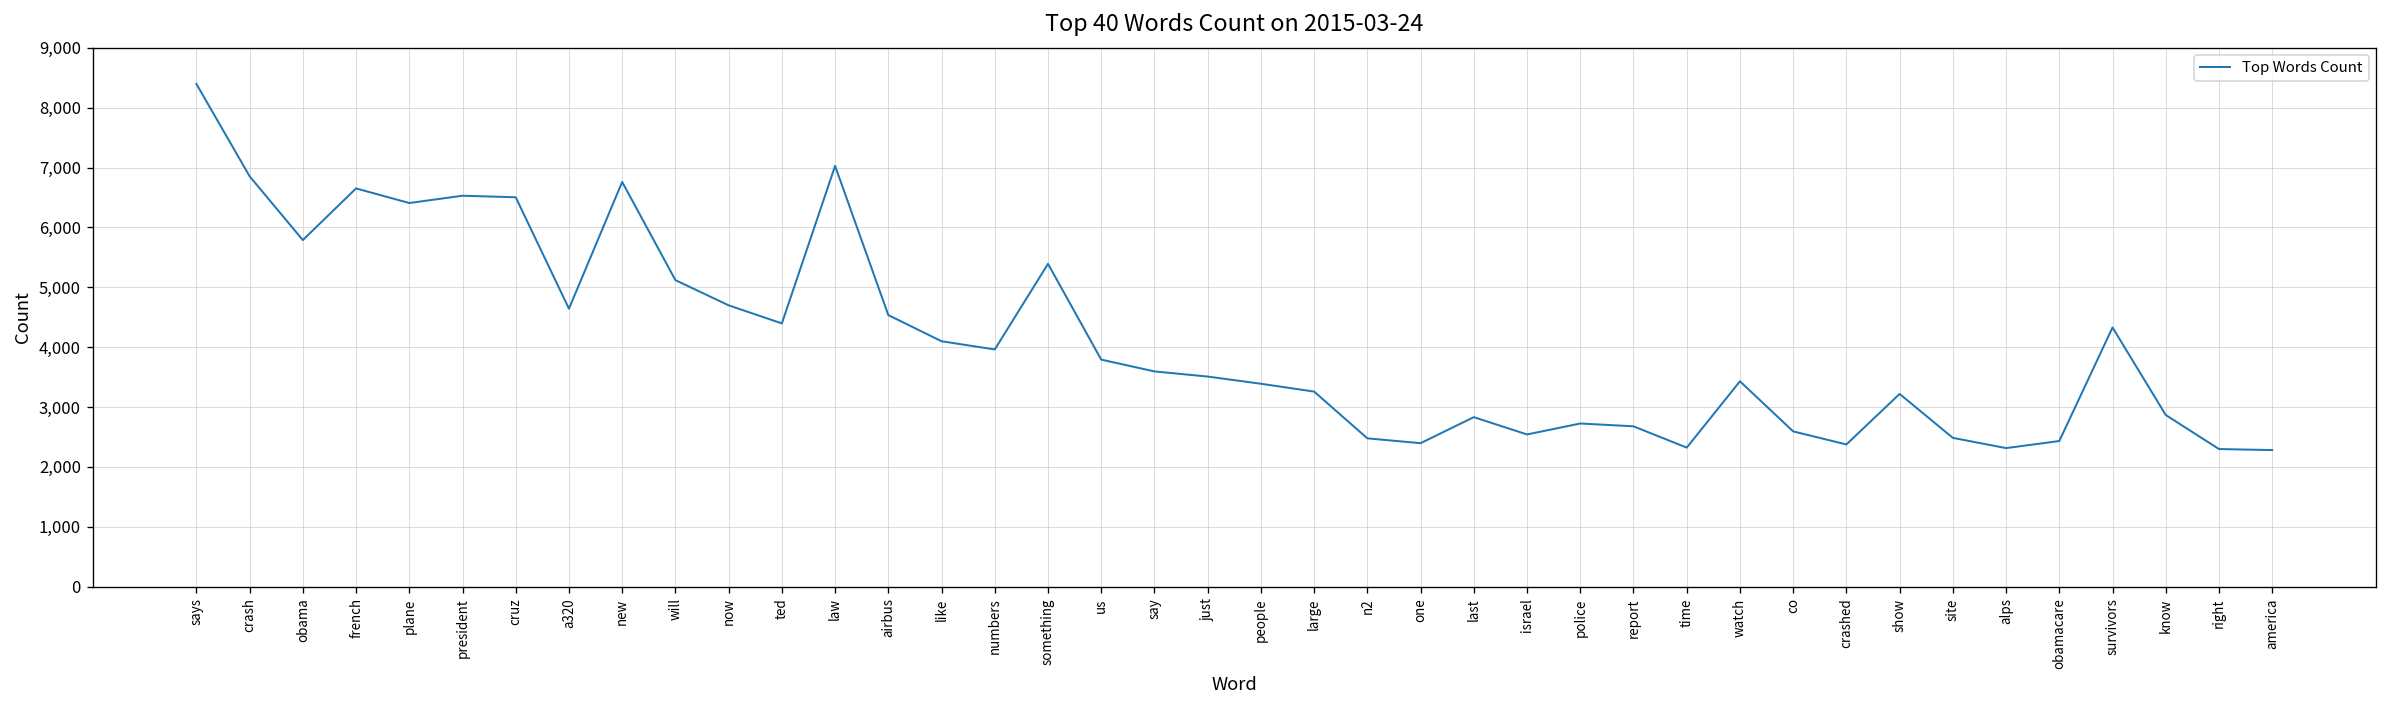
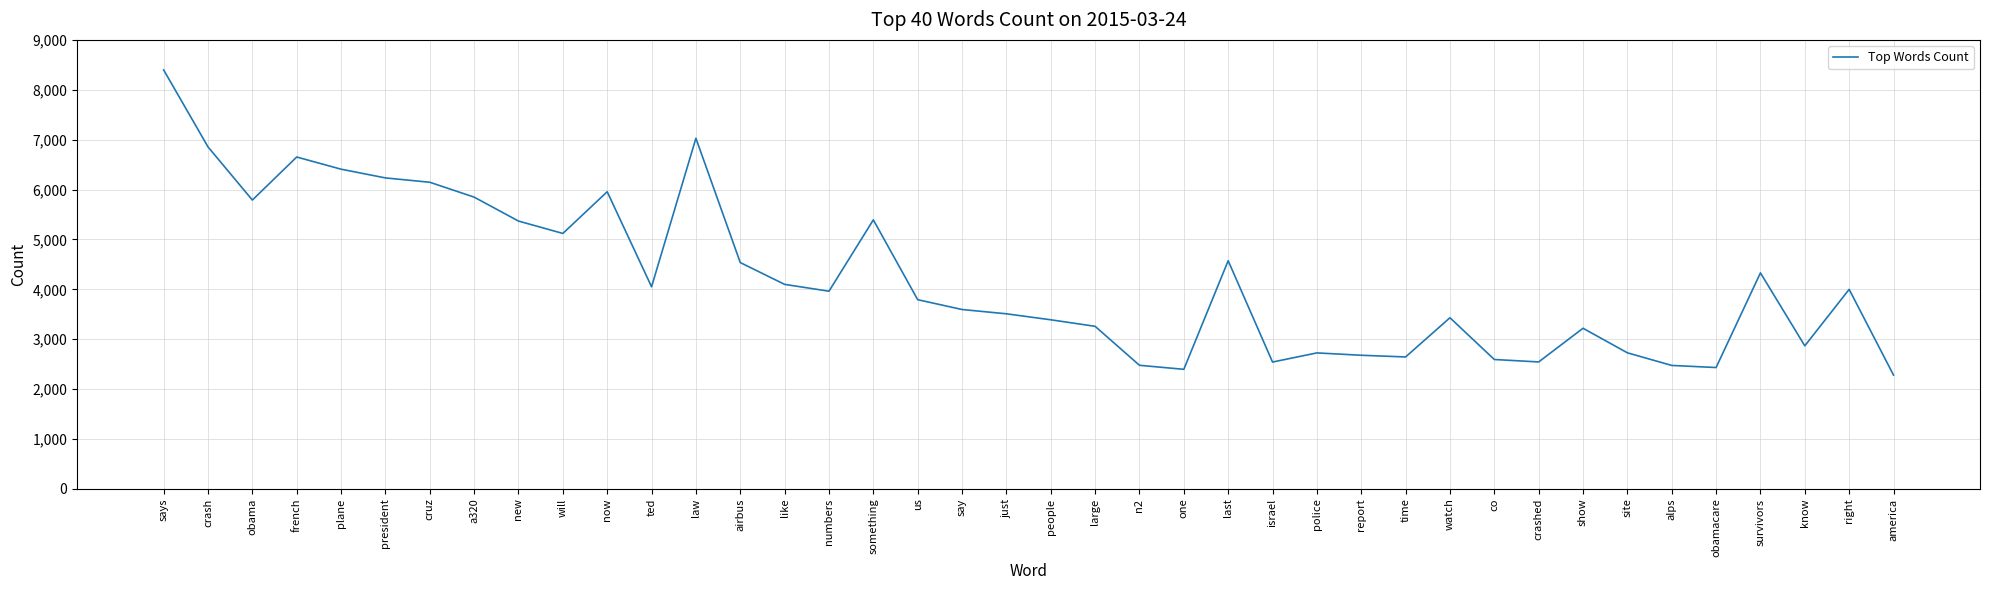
president: 6,500 -> 6,200
cruz: 6,500 -> 6,100
a320: 4,600 -> 5,800
new: 6,800 -> 5,400
now: 4,700 -> 6,000
ted: 4,400 -> 4,100
last: 2,800 -> 4,600
time: 2,300 -> 2,600
crashed: 2,400 -> 2,500
site: 2,500 -> 2,700
alps: 2,300 -> 2,500
right: 2,300 -> 4,000
